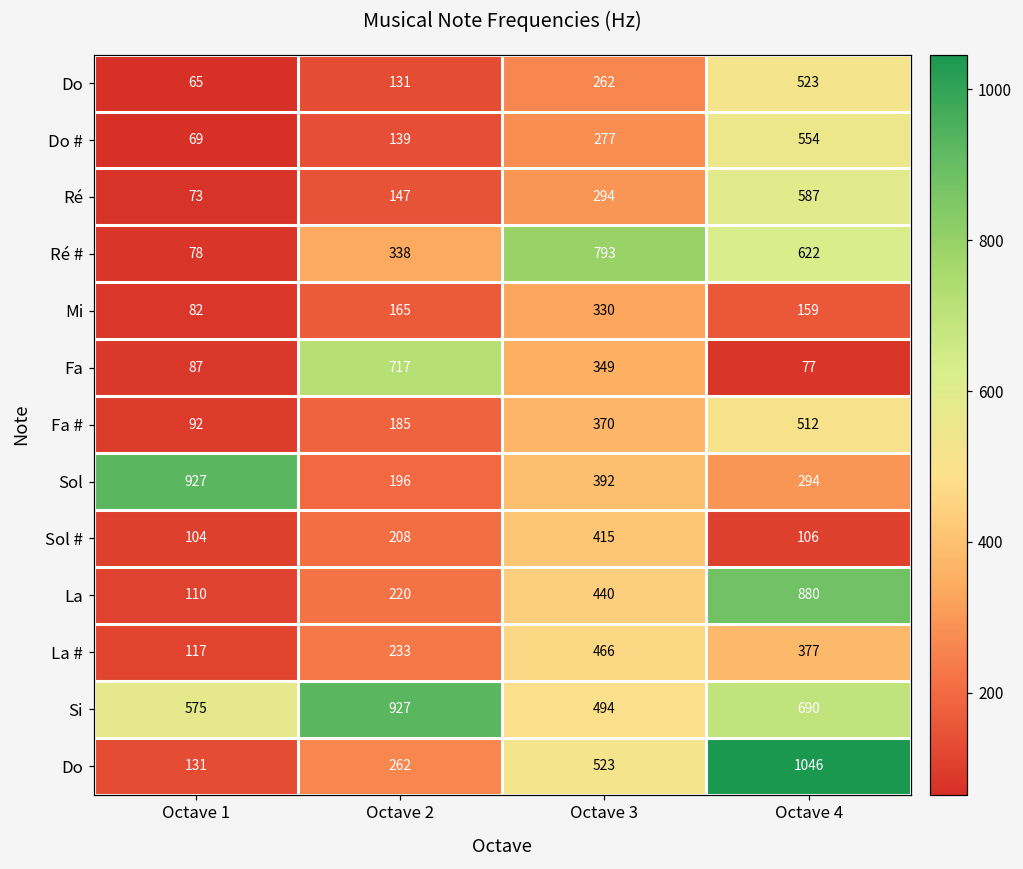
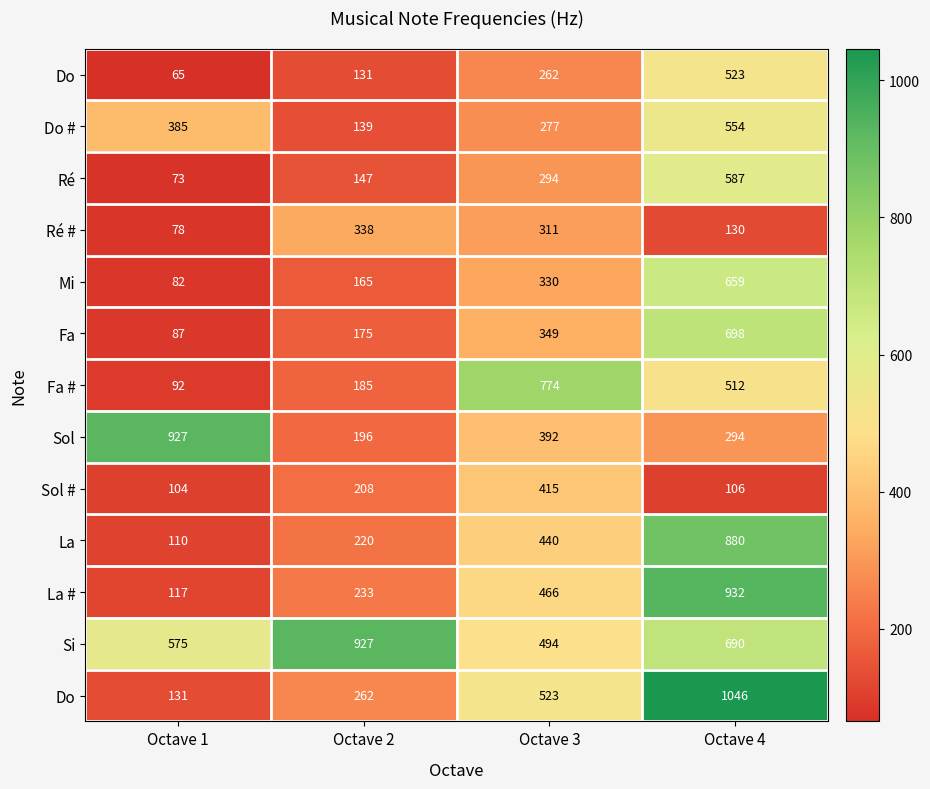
Do #, Octave 1: 69 -> 385
Ré #, Octave 3: 793 -> 311
Ré #, Octave 4: 622 -> 130
Mi, Octave 4: 159 -> 659
Fa, Octave 2: 717 -> 175
Fa, Octave 4: 77 -> 698
Fa #, Octave 3: 370 -> 774
La #, Octave 4: 377 -> 932
